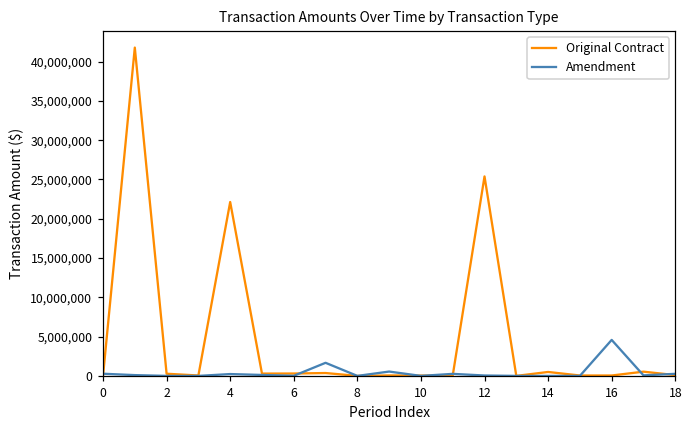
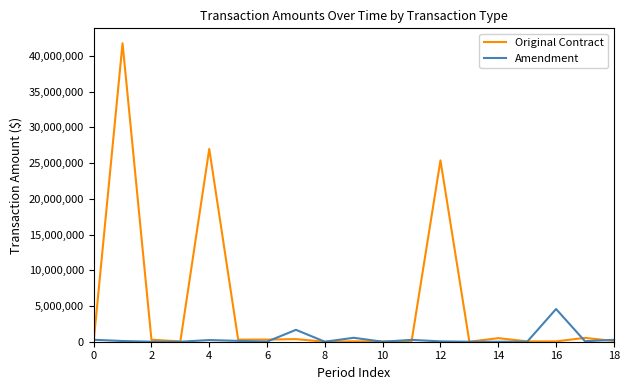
Original Contract, 4: 22,000,000 -> 27,000,000
